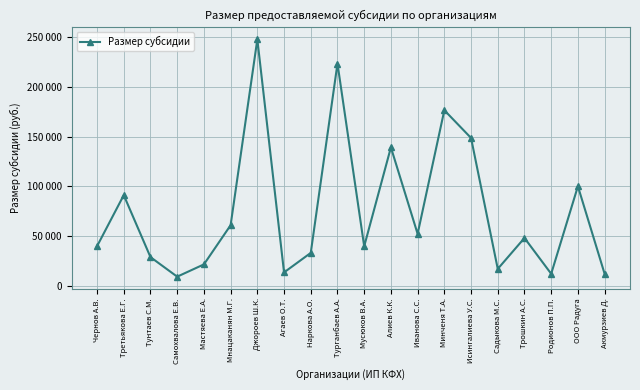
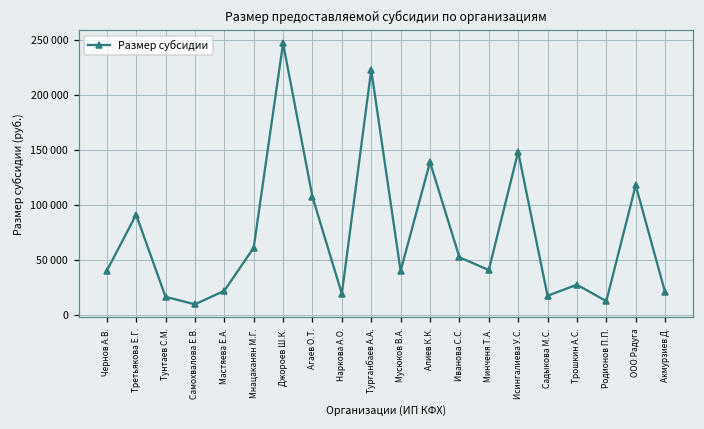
Тунтаев С.М.: 30000 -> 20000
Агаев О.Т.: 10000 -> 110000
Наркова А.О.: 30000 -> 20000
Минченя Т.А.: 180000 -> 40000
Трошкин А.С.: 50000 -> 30000
ООО Радуга: 100000 -> 120000
Акмурзиев Д.: 10000 -> 20000
